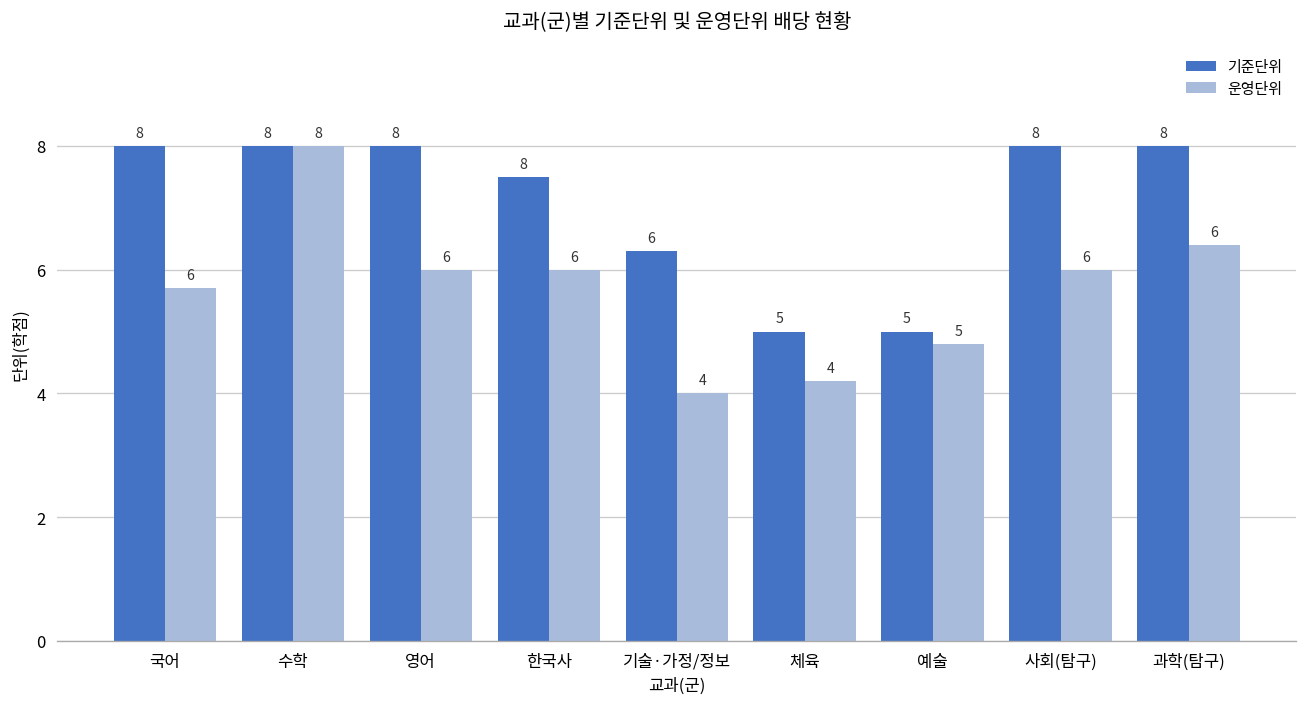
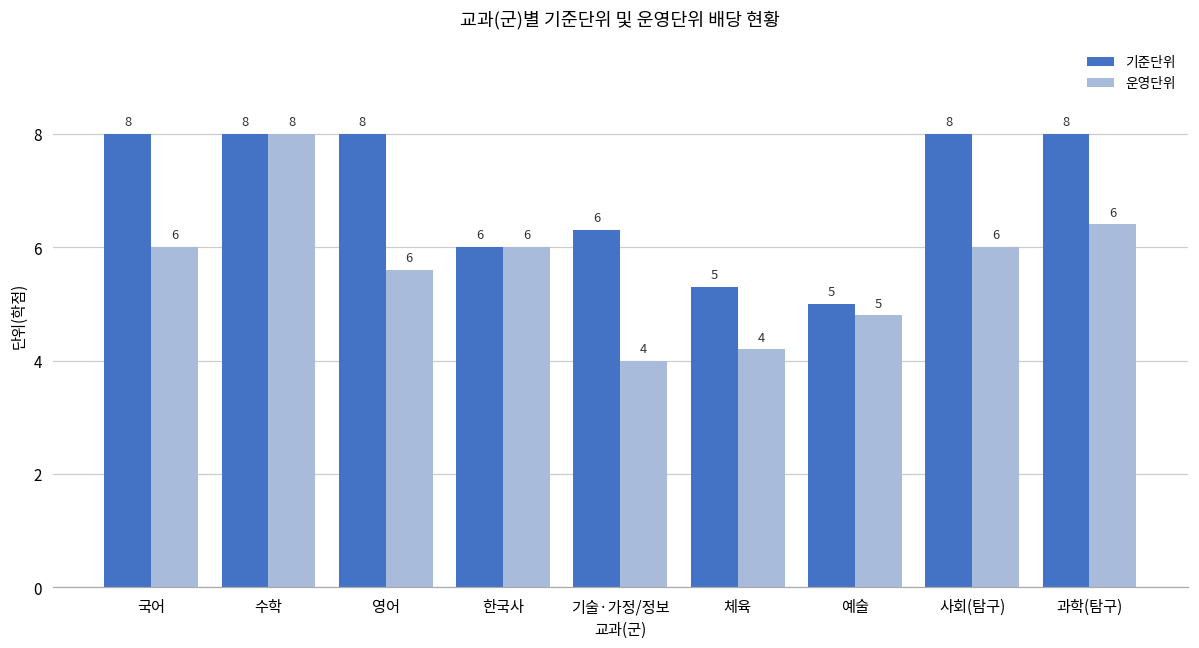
운영단위, 국어: 5.7 -> 6.0
운영단위, 영어: 6.0 -> 5.6
기준단위, 한국사: 8 -> 6
기준단위, 체육: 5.0 -> 5.3
